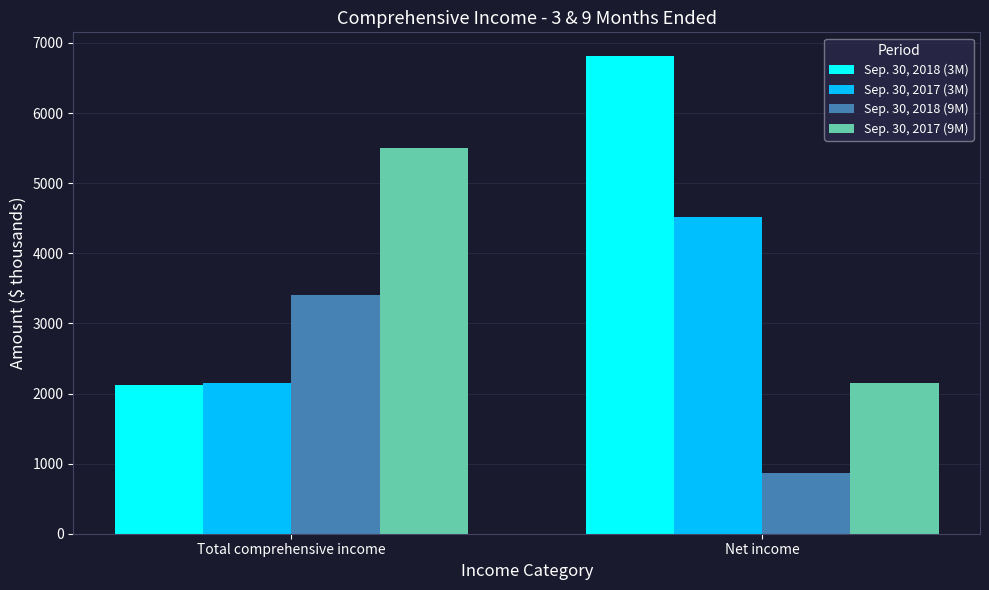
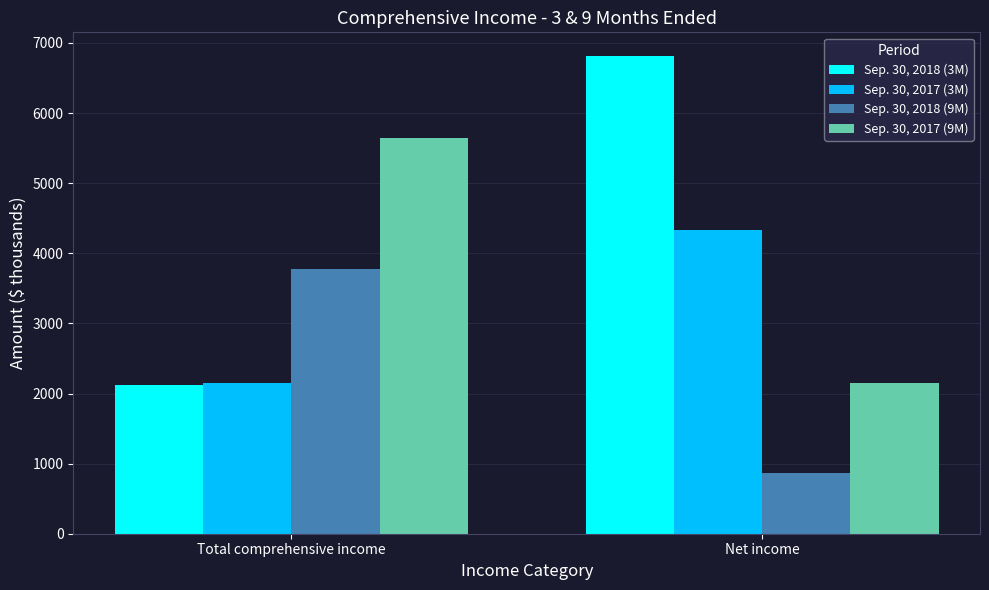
Sep. 30, 2018 (9M), Total comprehensive income: 3400 -> 3800
Sep. 30, 2017 (9M), Total comprehensive income: 5500 -> 5600
Sep. 30, 2017 (3M), Net income: 4500 -> 4300
